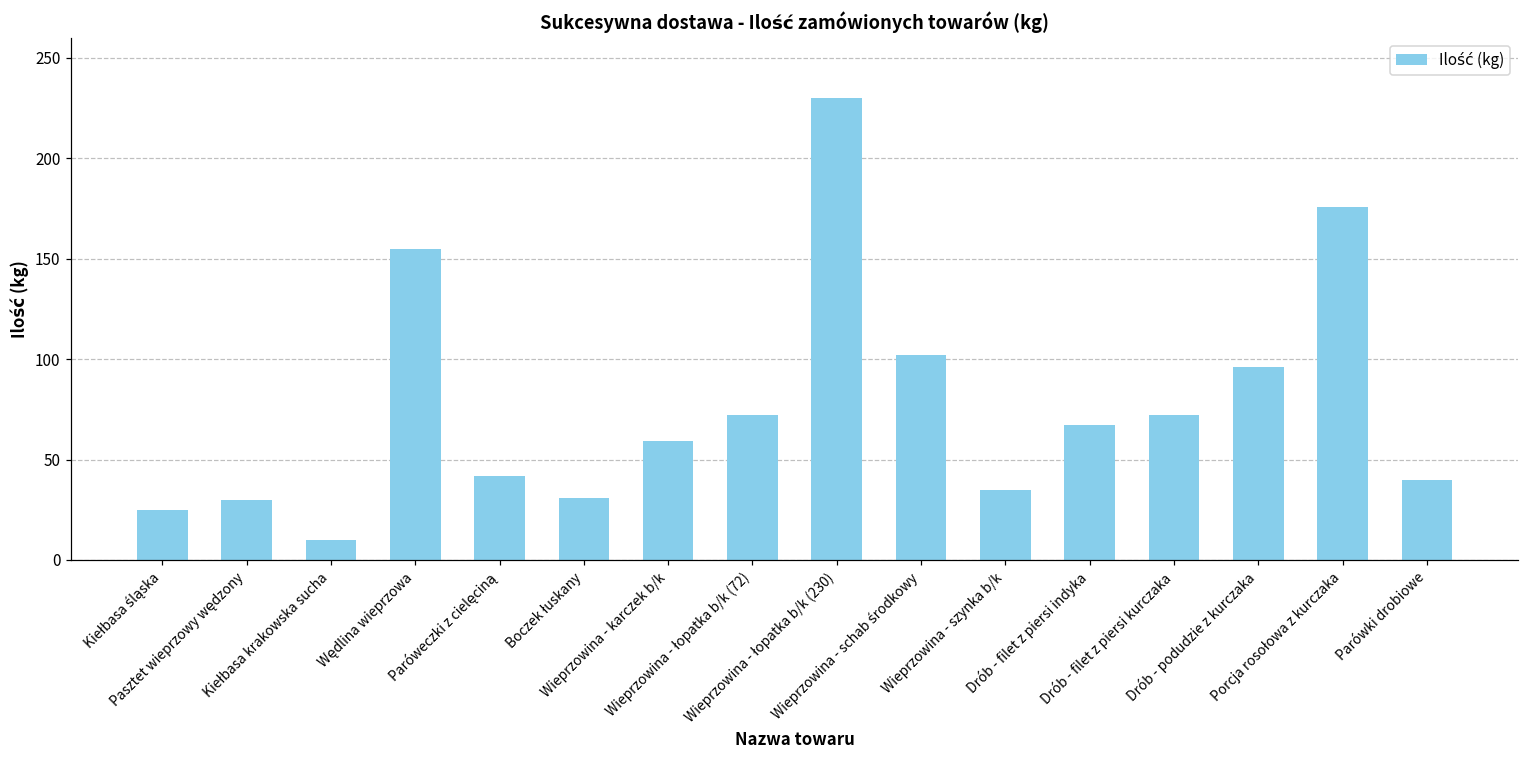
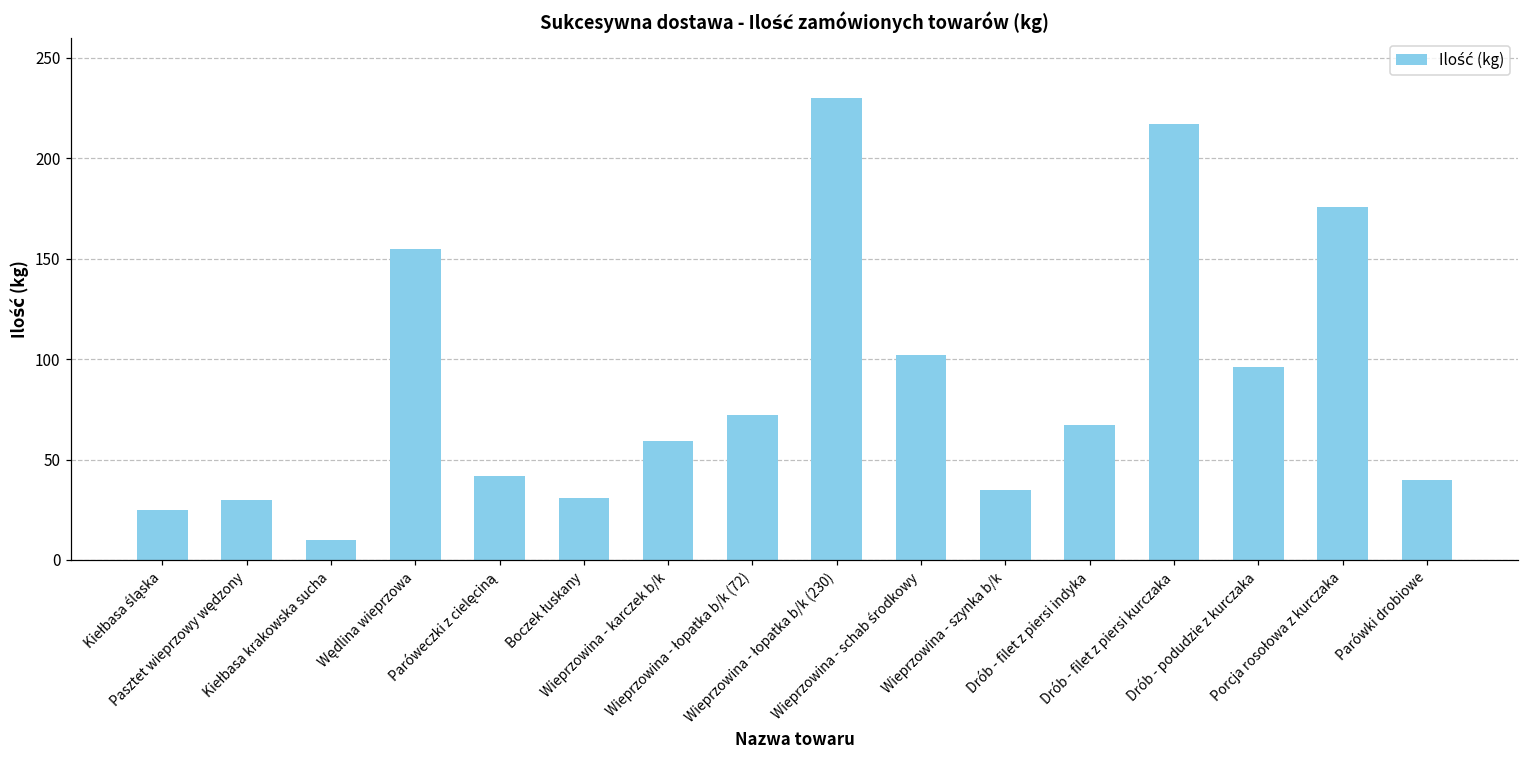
Drób - filet z piersi kurczaka: 72 -> 217
